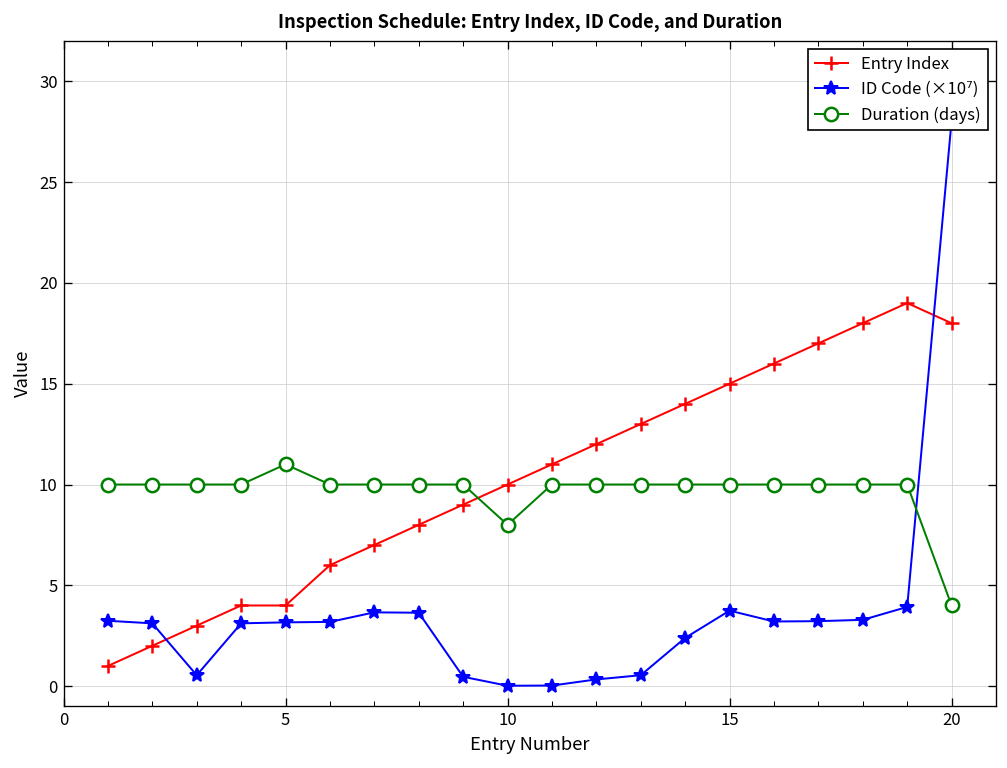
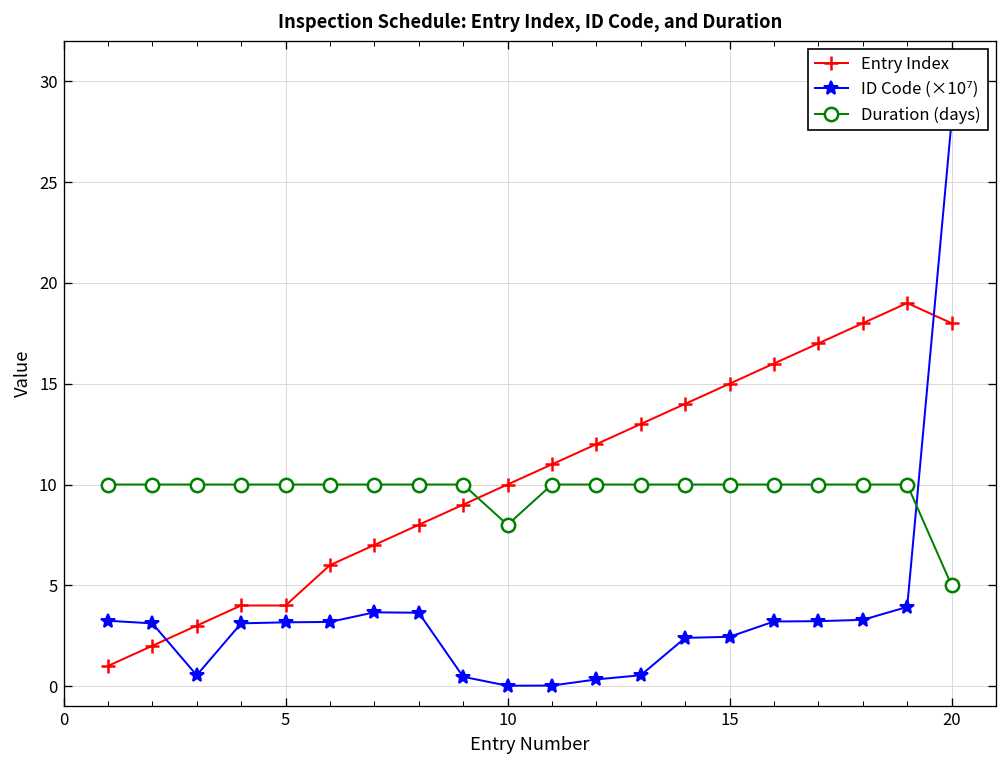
Duration (days), 5: 11 -> 10
ID Code (×10⁷), 15: 3.7 -> 2.4
Duration (days), 20: 4 -> 5
